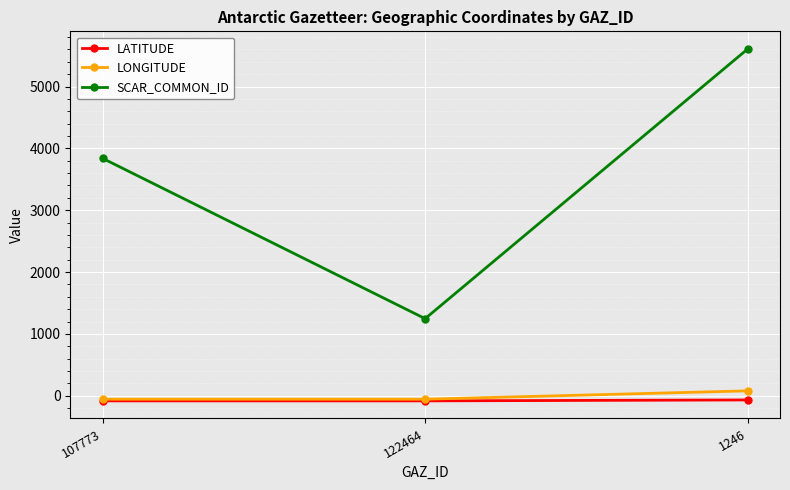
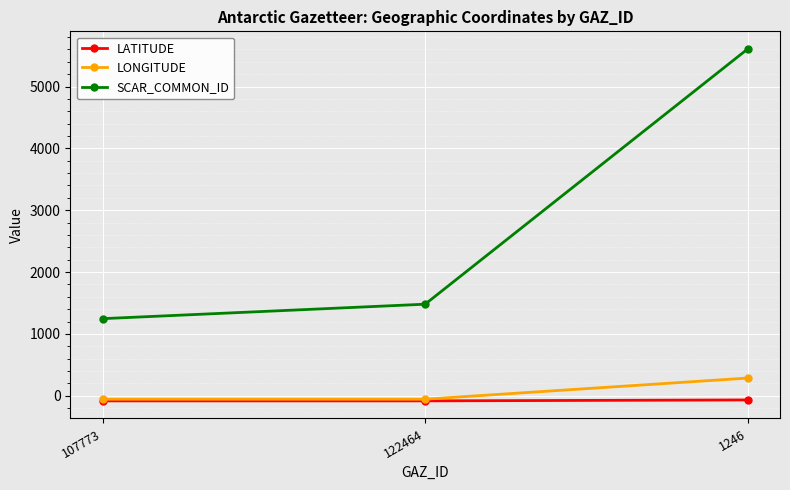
SCAR_COMMON_ID, 107773: 3800 -> 1200
SCAR_COMMON_ID, 122464: 1200 -> 1500
LONGITUDE, 1246: 100 -> 300
